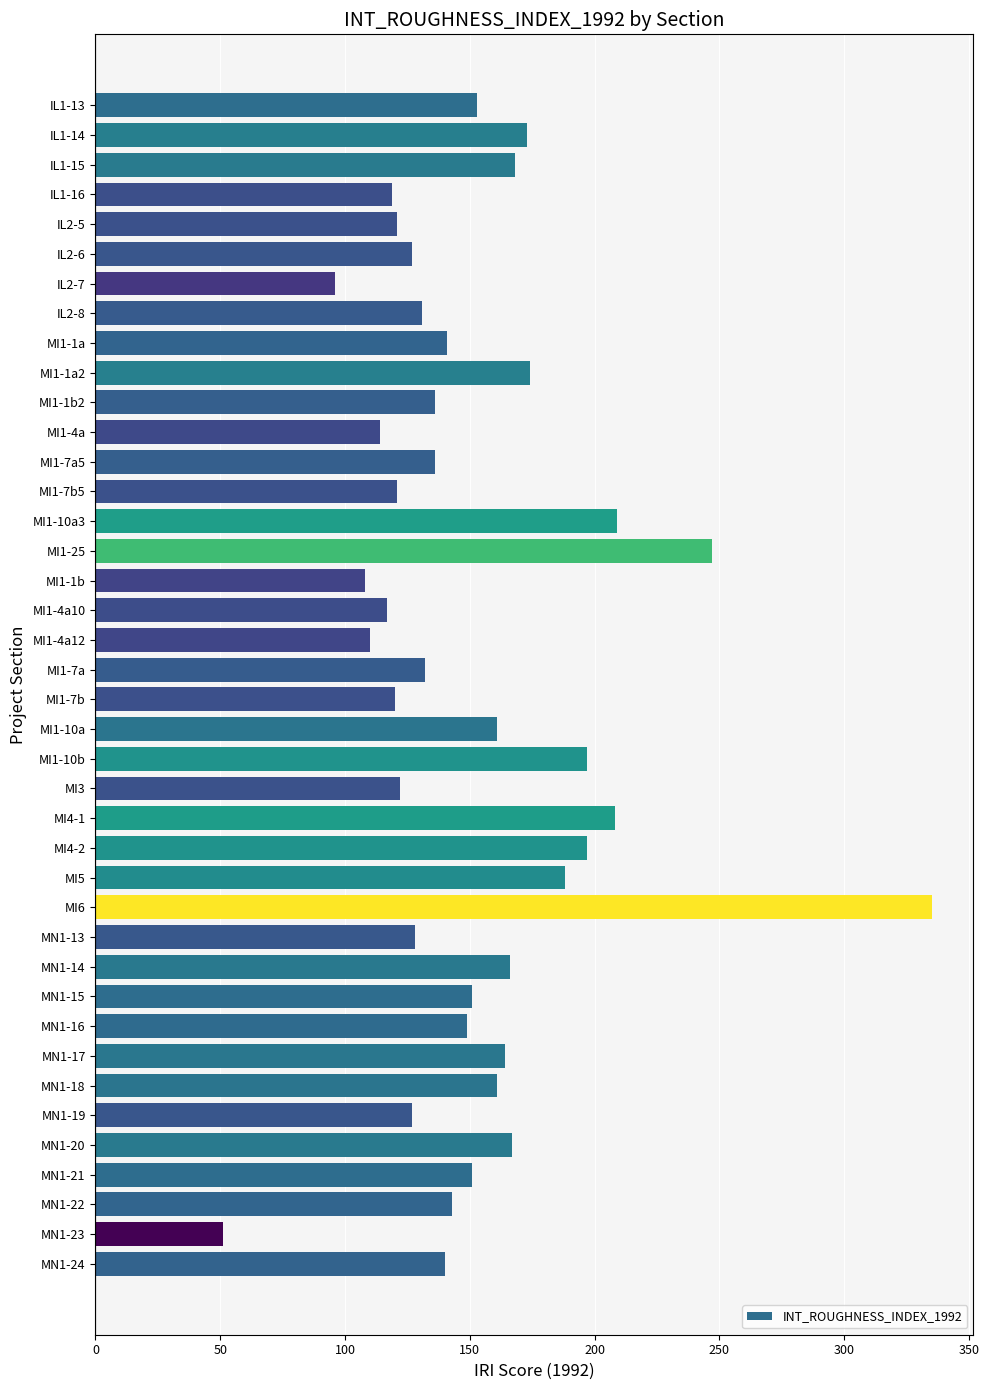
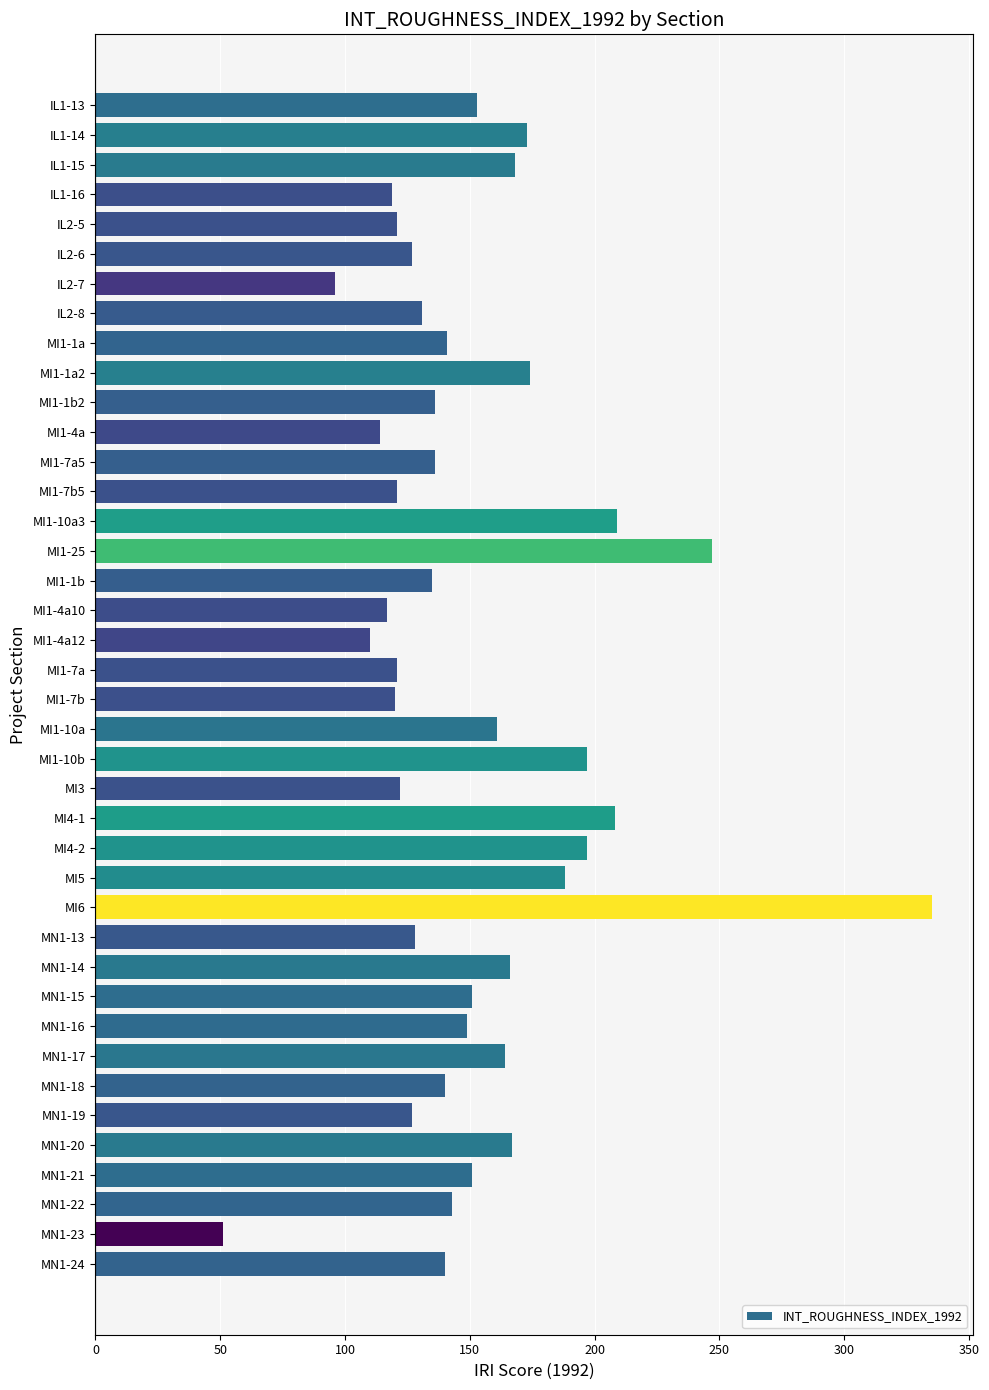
MI1-1b: 108 -> 135
MI1-7a: 132 -> 121
MN1-18: 161 -> 140
